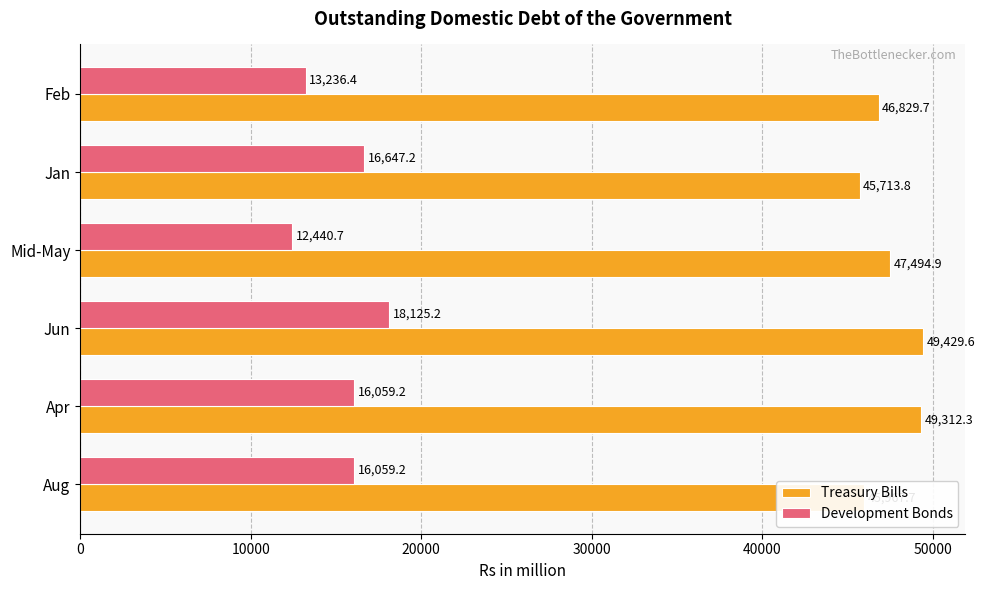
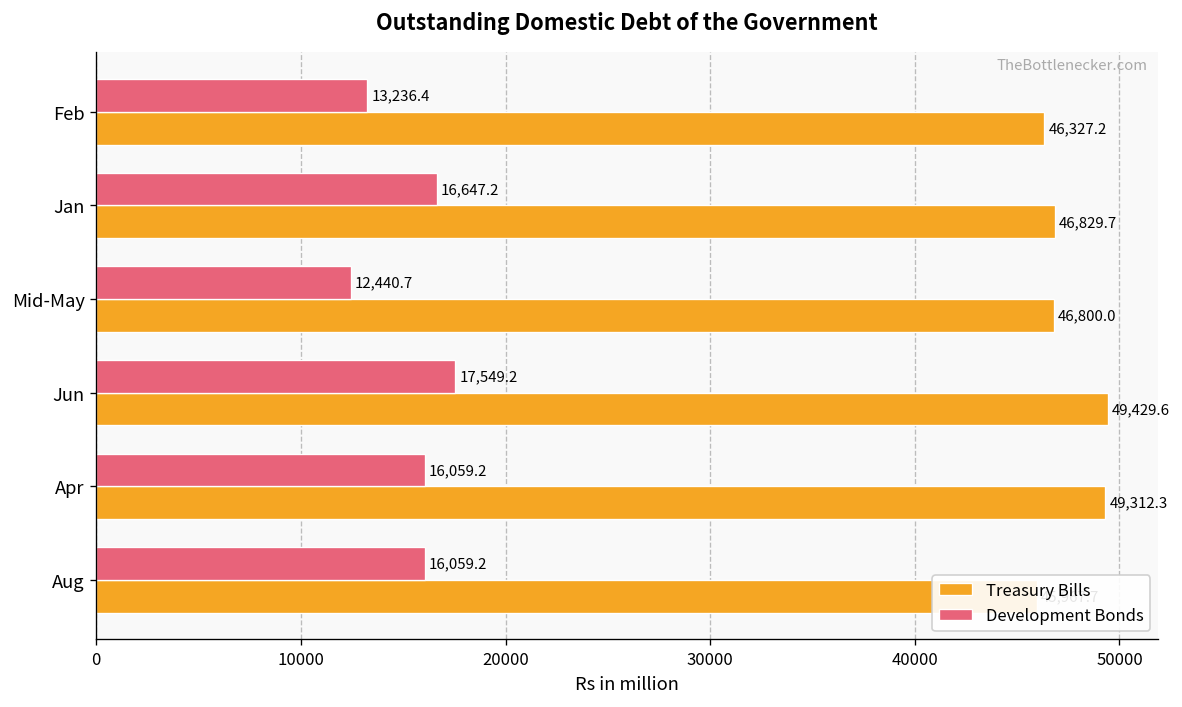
Treasury Bills, Feb: 46,829.7 -> 46,327.2
Treasury Bills, Jan: 45,713.8 -> 46,829.7
Treasury Bills, Mid-May: 47,494.9 -> 46,800.0
Development Bonds, Jun: 18,125.2 -> 17,549.2
